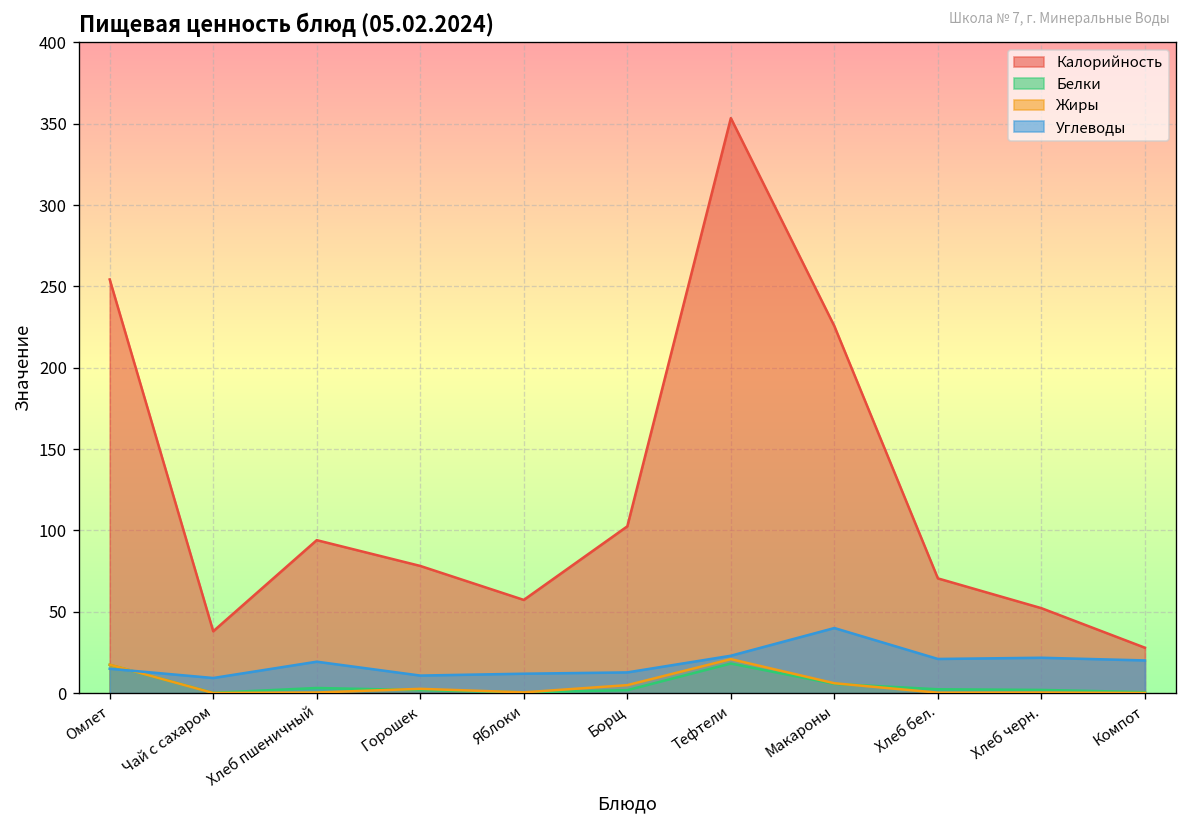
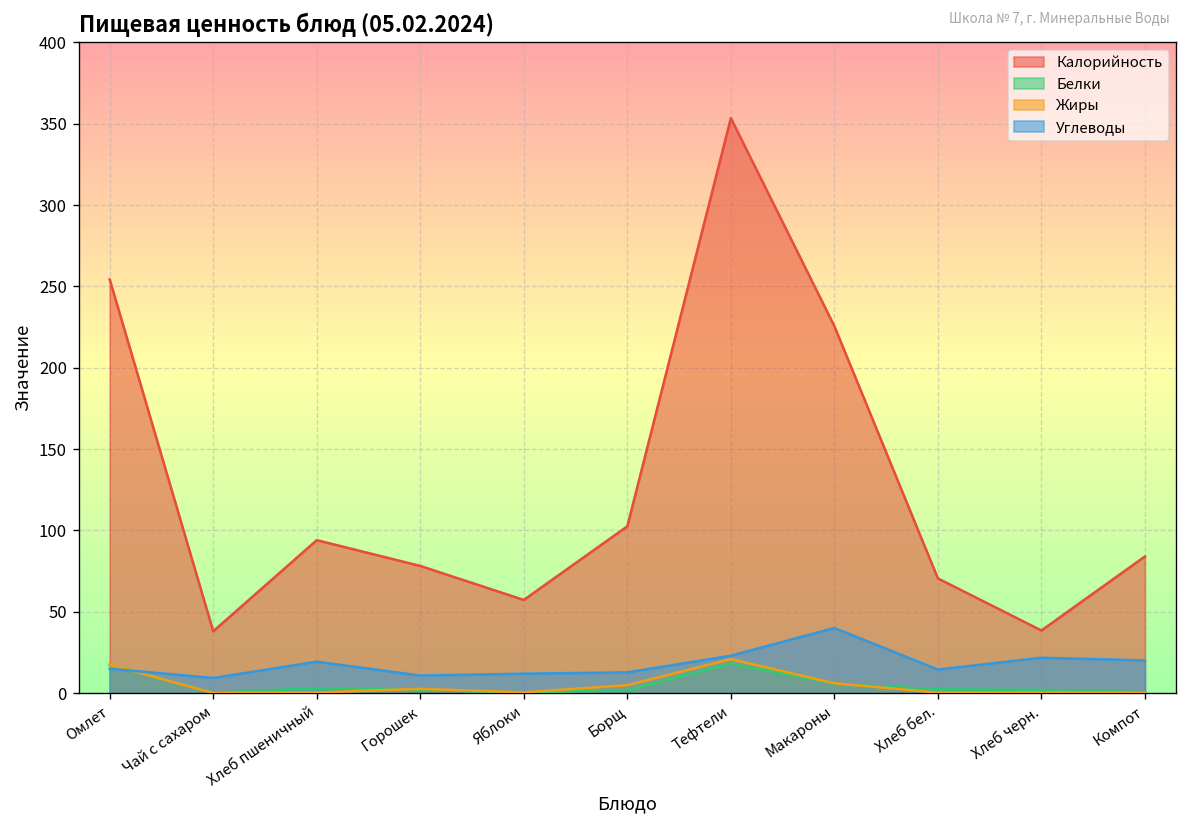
Углеводы, Хлеб бел.: 21 -> 14
Калорийность, Хлеб черн.: 52 -> 39
Калорийность, Компот: 28 -> 84
